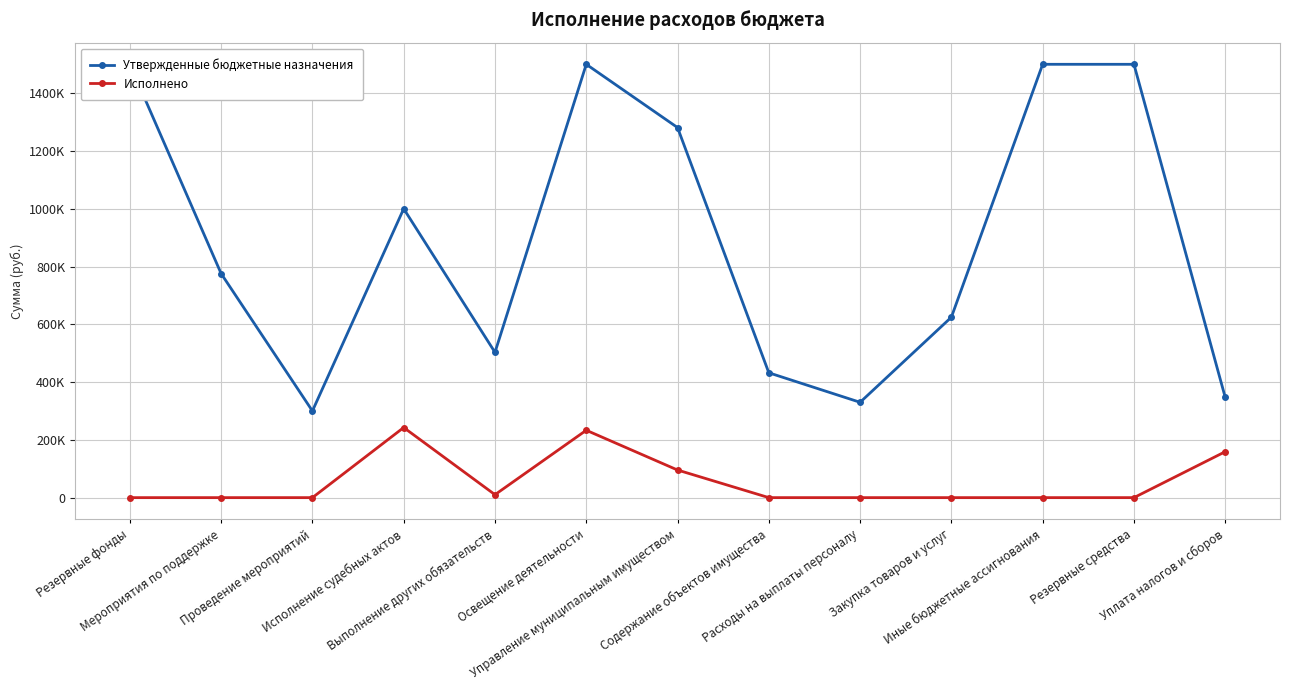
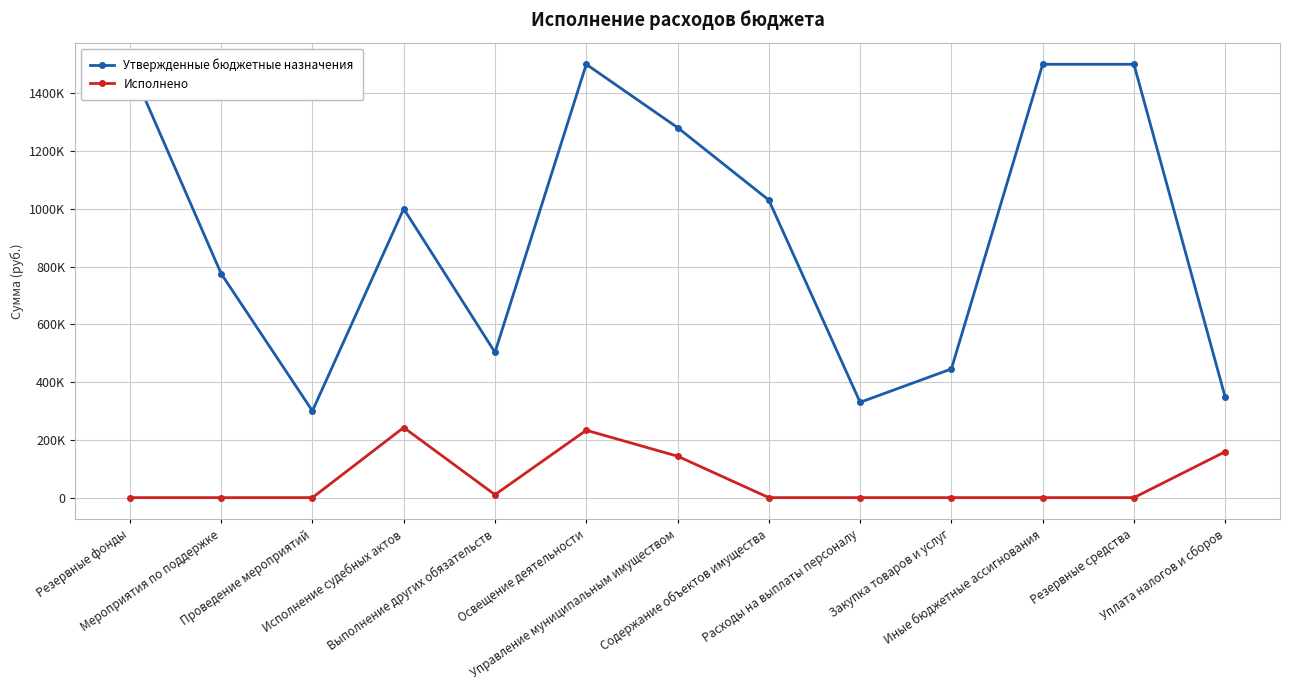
Исполнено, Управление муниципальным имуществом: 100000 -> 140000
Утвержденные бюджетные назначения, Содержание объектов имущества: 430000 -> 1030000
Утвержденные бюджетные назначения, Закупка товаров и услуг: 620000 -> 450000
